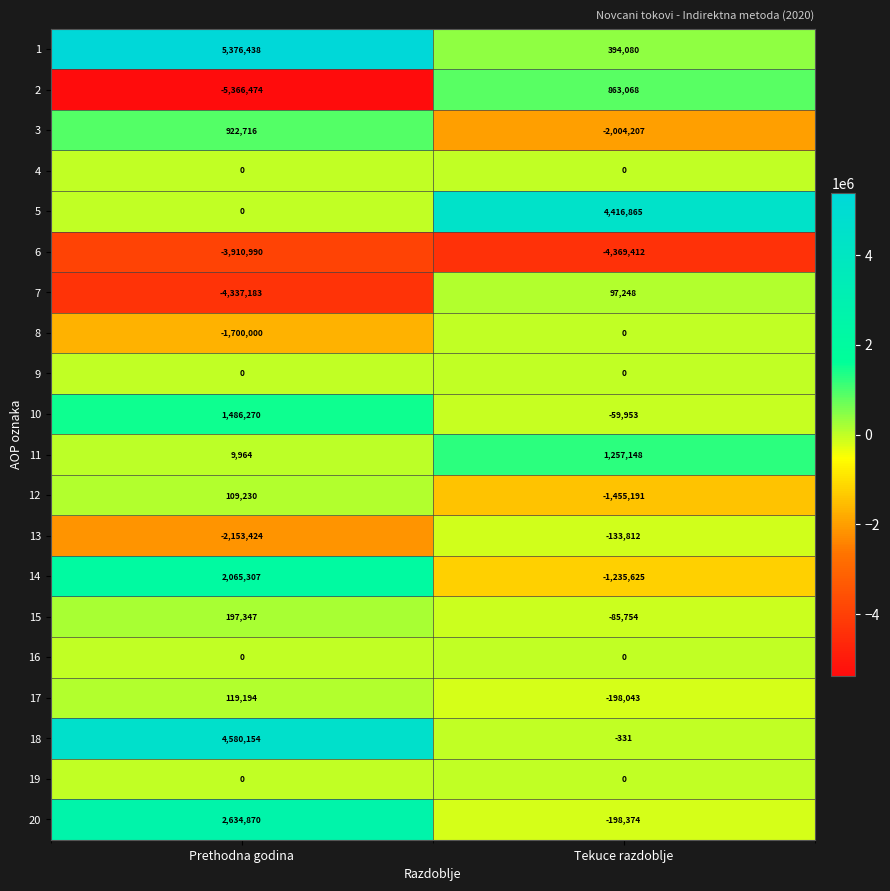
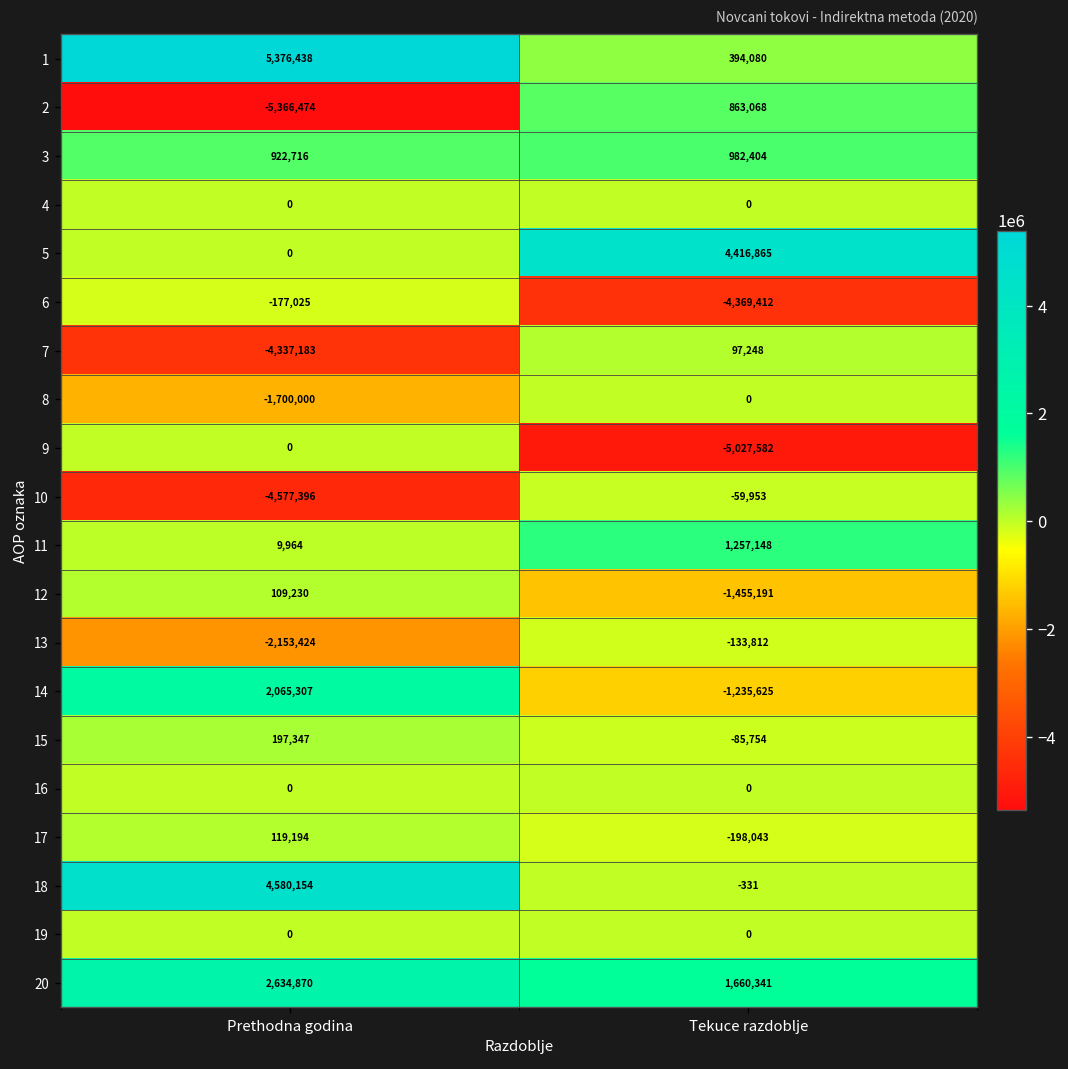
3, Tekuce razdoblje: -2,004,207 -> 982,404
6, Prethodna godina: -3,910,990 -> -177,025
9, Tekuce razdoblje: 0 -> -5,027,582
10, Prethodna godina: 1,486,270 -> -4,577,396
20, Tekuce razdoblje: -198,374 -> 1,660,341
